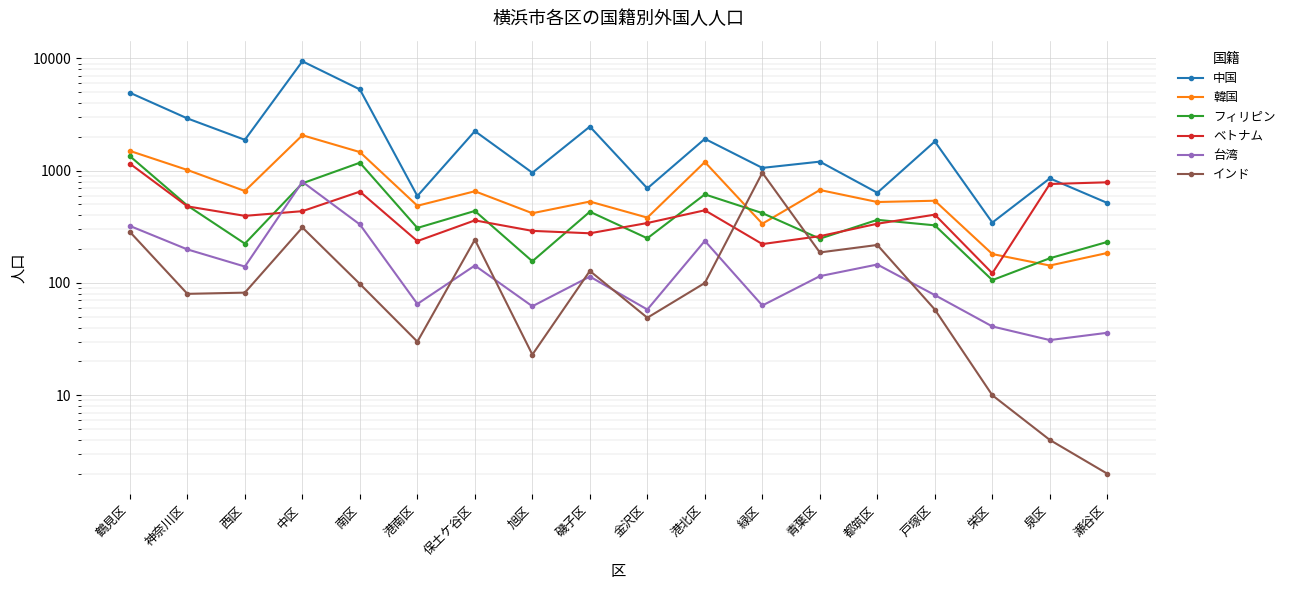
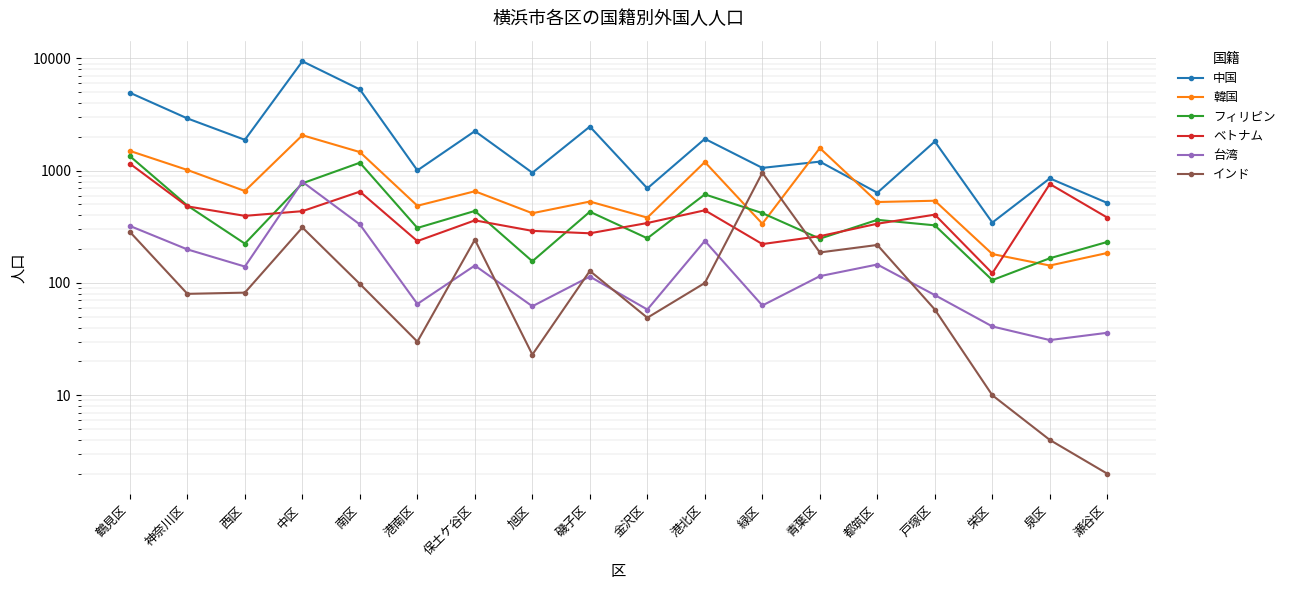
中国, 港南区: 600 -> 1000
韓国, 青葉区: 700 -> 1600
ベトナム, 瀬谷区: 800 -> 380
